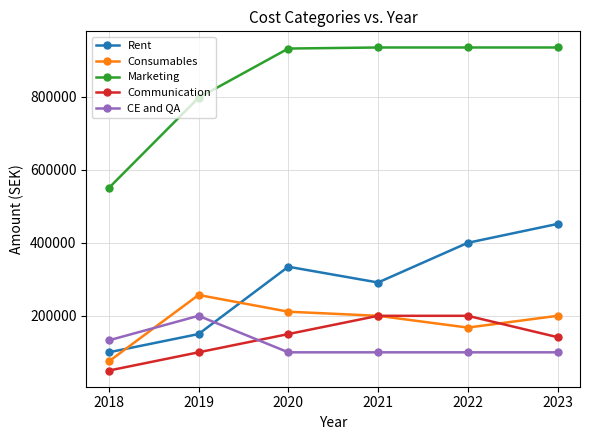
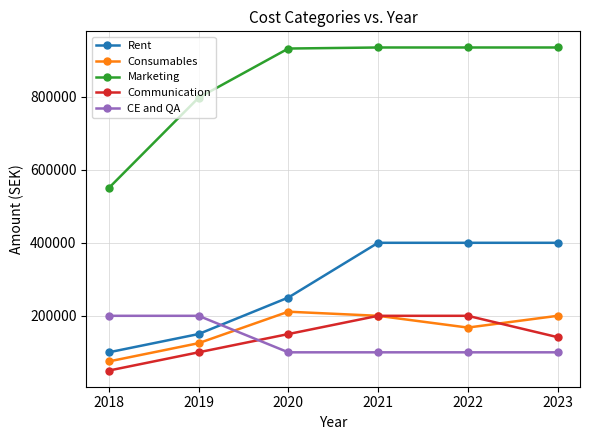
CE and QA, 2018: 130000 -> 200000
Consumables, 2019: 260000 -> 130000
Rent, 2020: 330000 -> 250000
Rent, 2021: 290000 -> 400000
Rent, 2023: 450000 -> 400000
